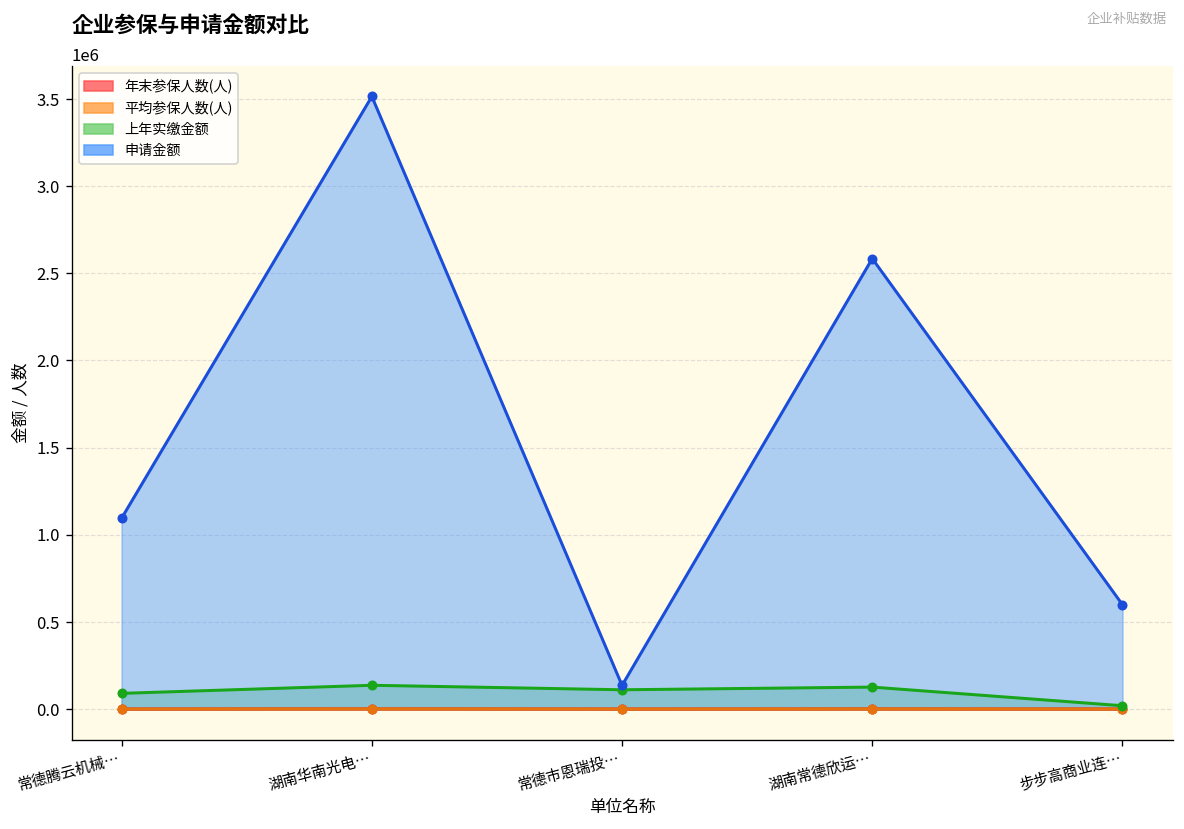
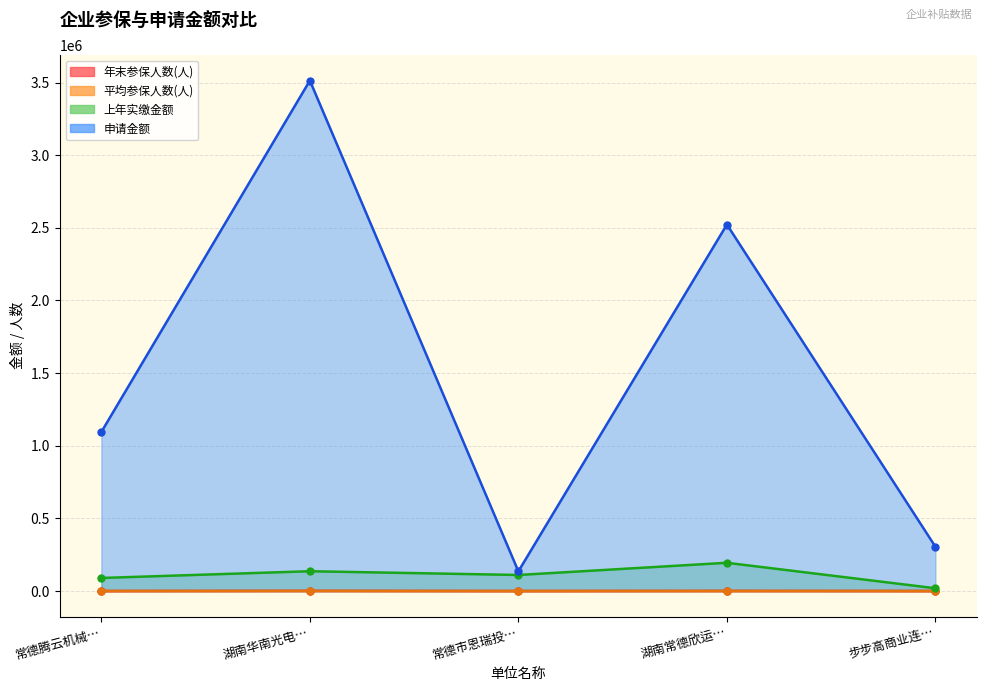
上年实缴金额, 湖南常德欣运…: 130000 -> 190000
申请金额, 湖南常德欣运…: 2580000 -> 2520000
申请金额, 步步高商业连…: 600000 -> 300000
